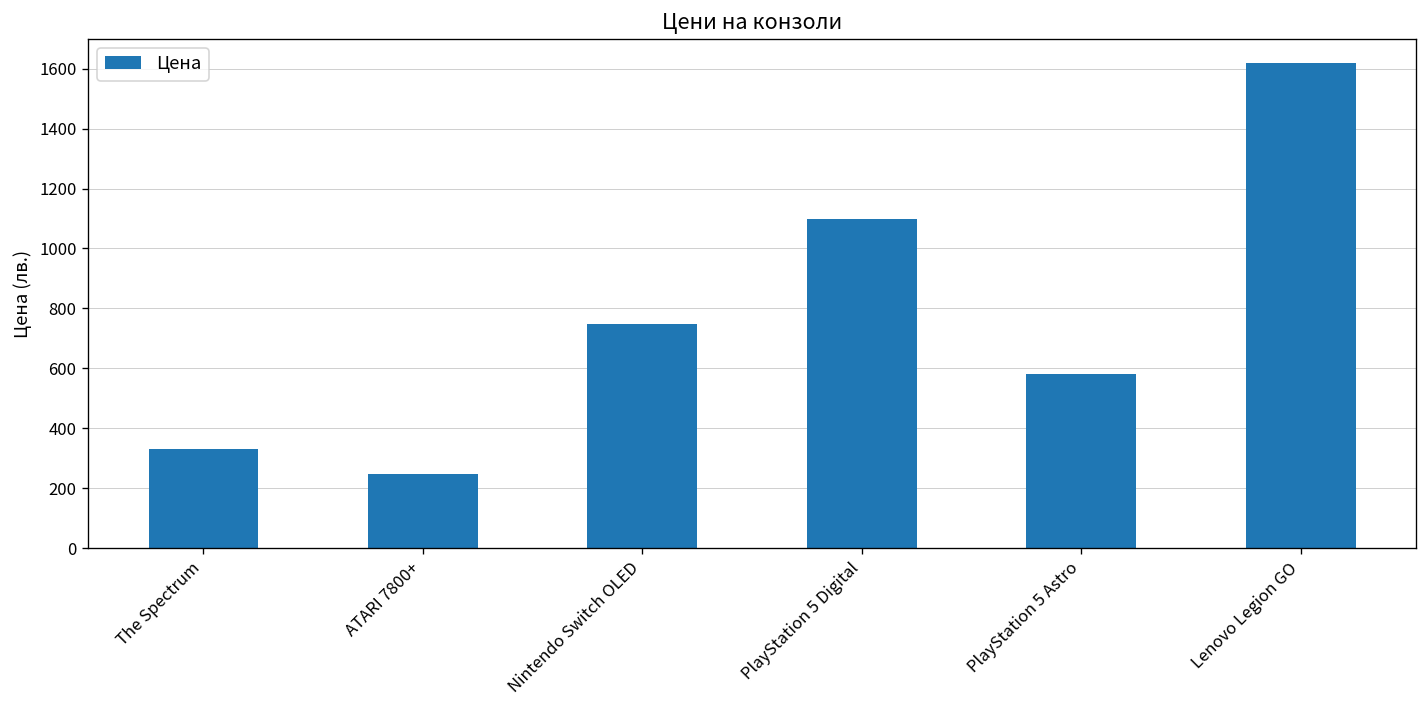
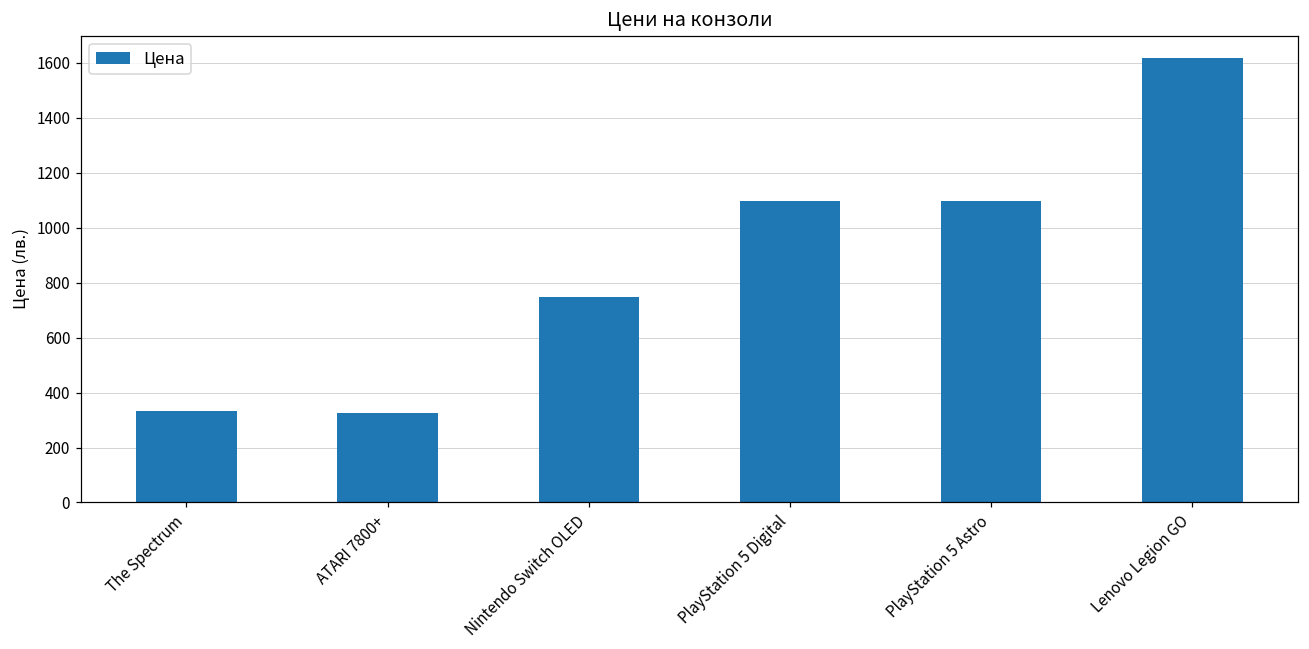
ATARI 7800+: 250 -> 330
PlayStation 5 Astro: 580 -> 1100
